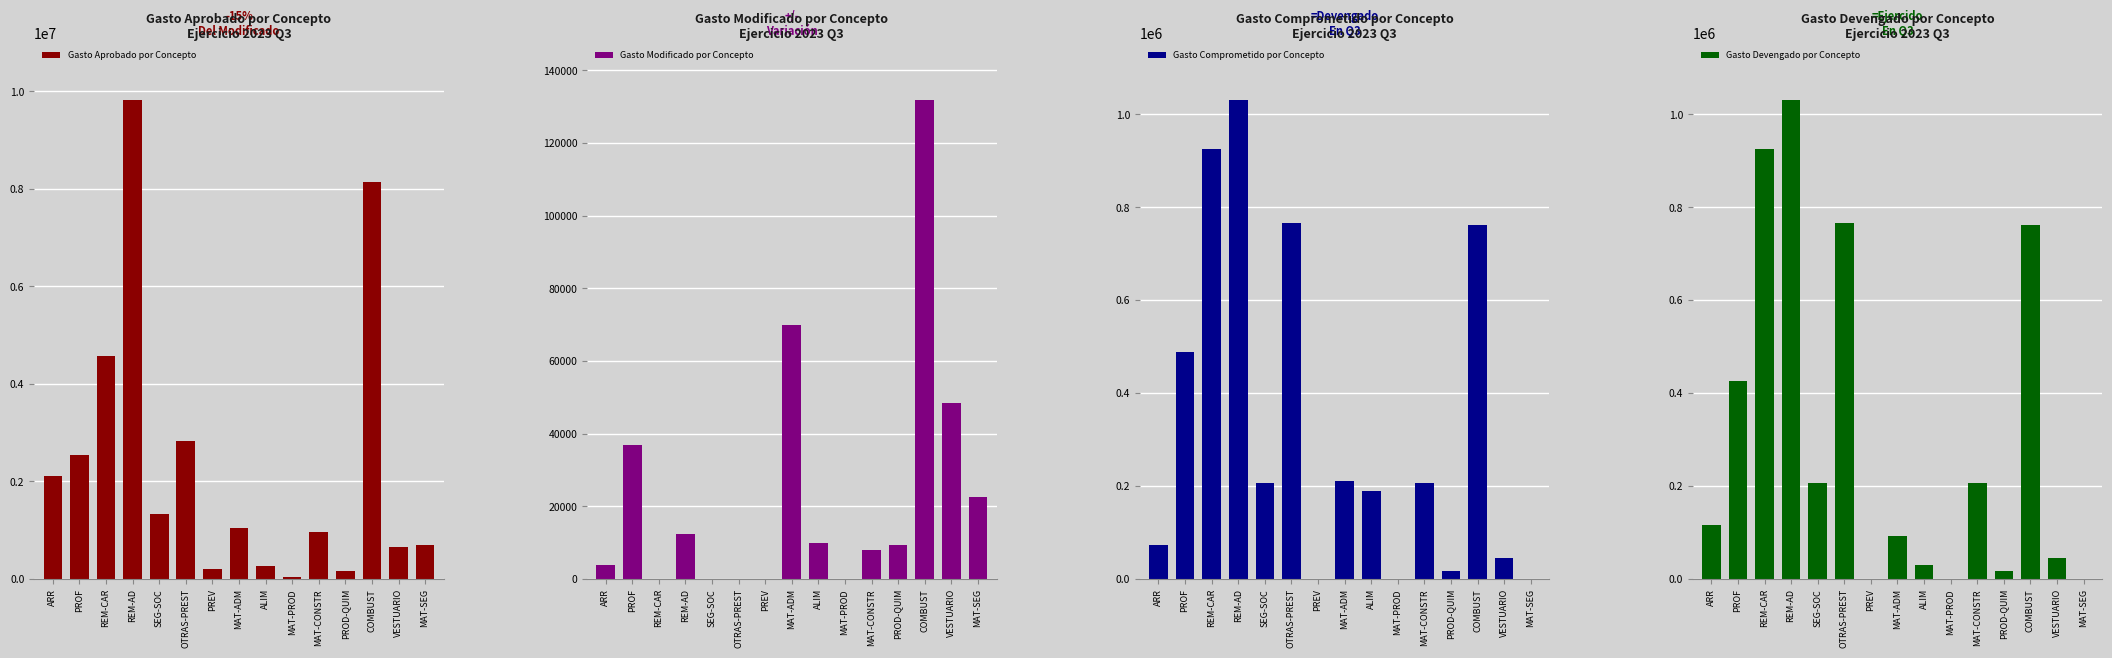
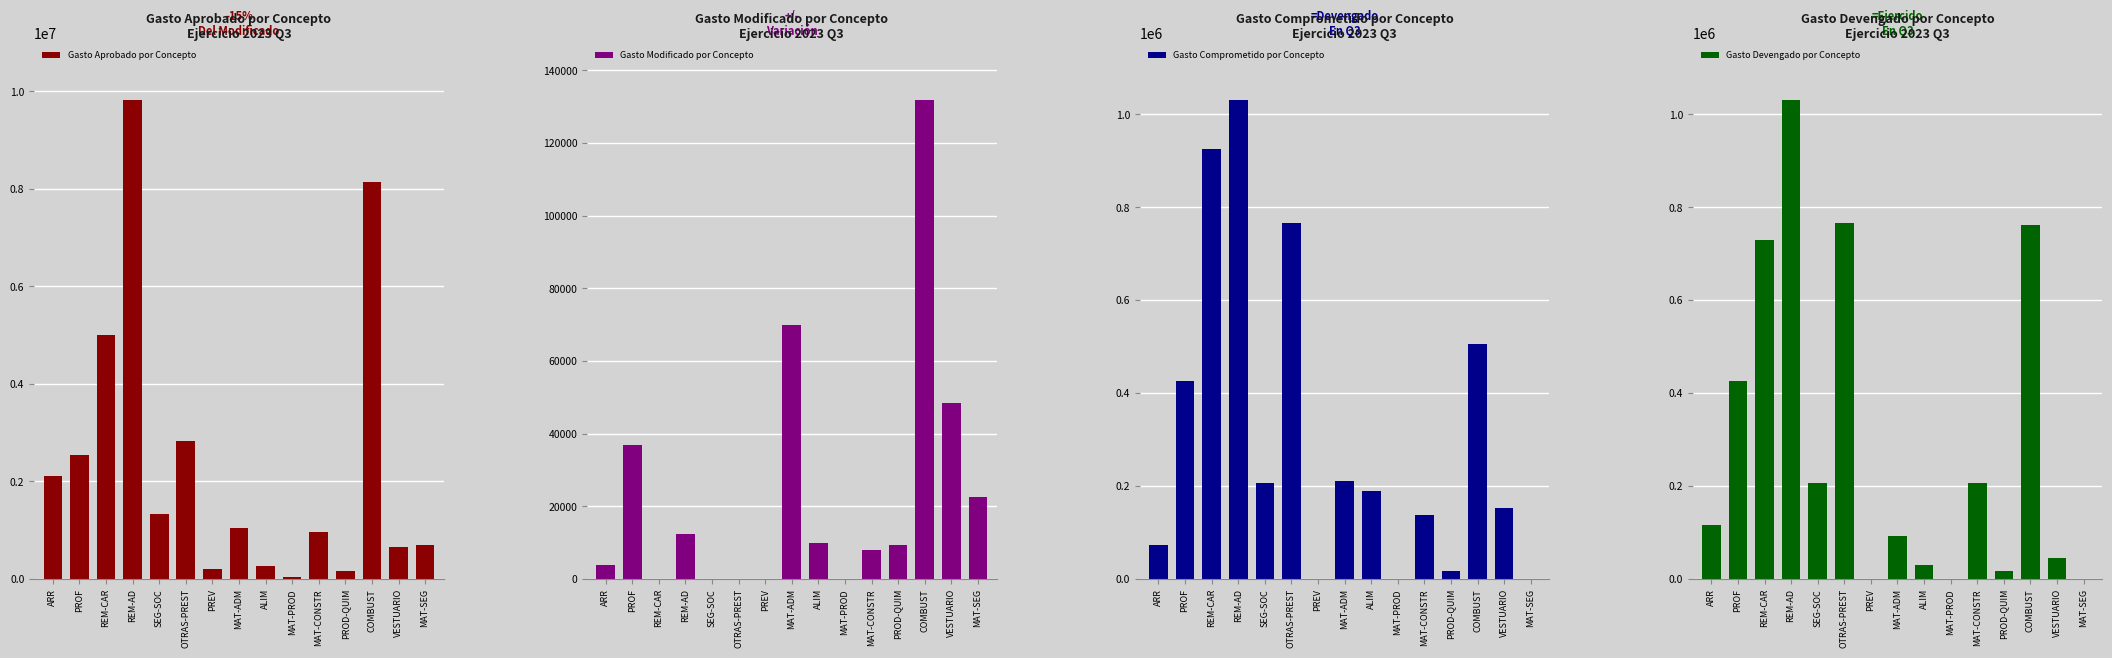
Gasto Aprobado por Concepto Ejercicio 2023 Q3, REM-CAR: 4600000 -> 5000000
Gasto Comprometido por Concepto Ejercicio 2023 Q3, PROF: 490000 -> 430000
Gasto Comprometido por Concepto Ejercicio 2023 Q3, MAT-CONSTR: 210000 -> 140000
Gasto Comprometido por Concepto Ejercicio 2023 Q3, COMBUST: 760000 -> 510000
Gasto Comprometido por Concepto Ejercicio 2023 Q3, VESTUARIO: 40000 -> 150000
Gasto Devengado por Concepto Ejercicio 2023 Q3, REM-CAR: 930000 -> 730000
